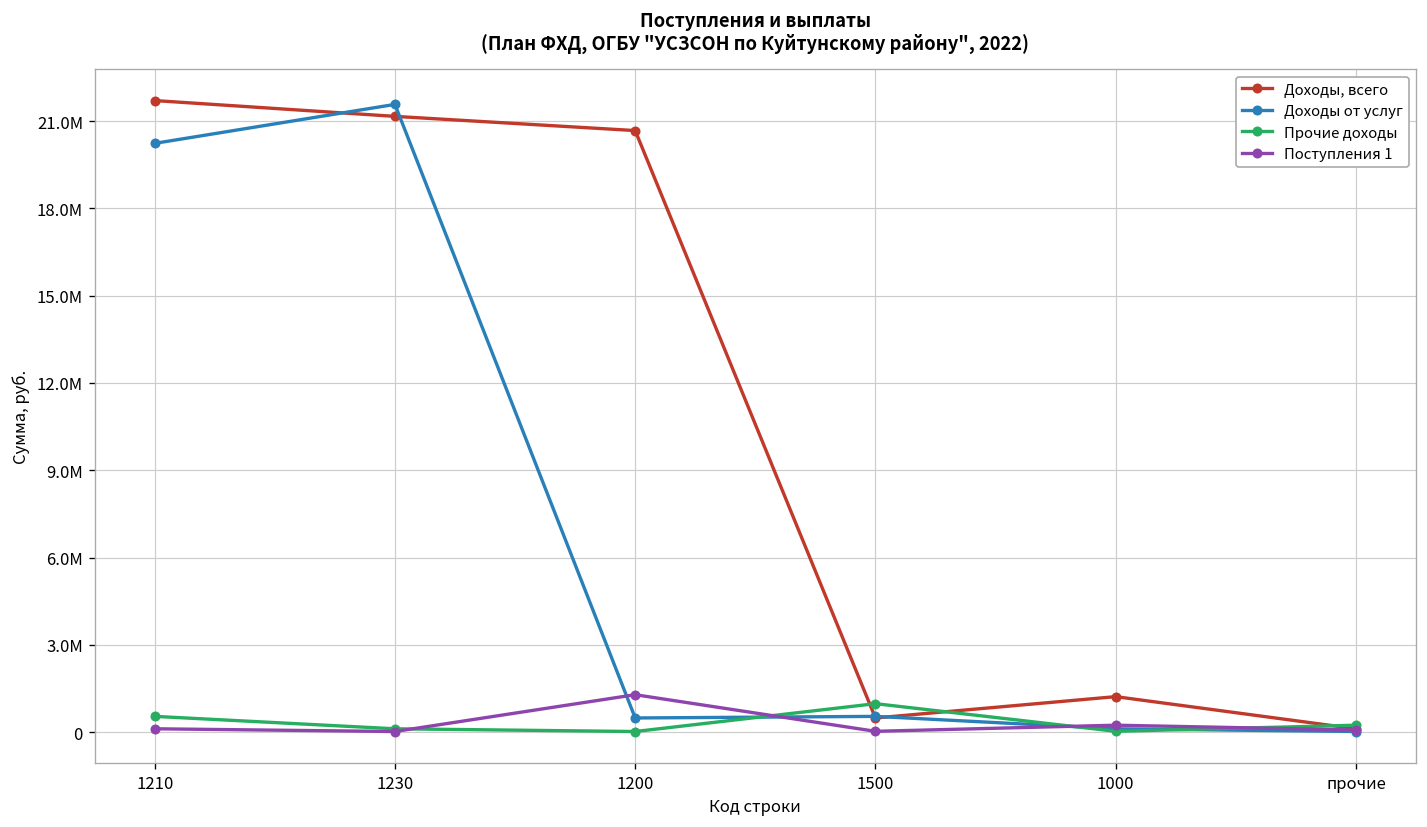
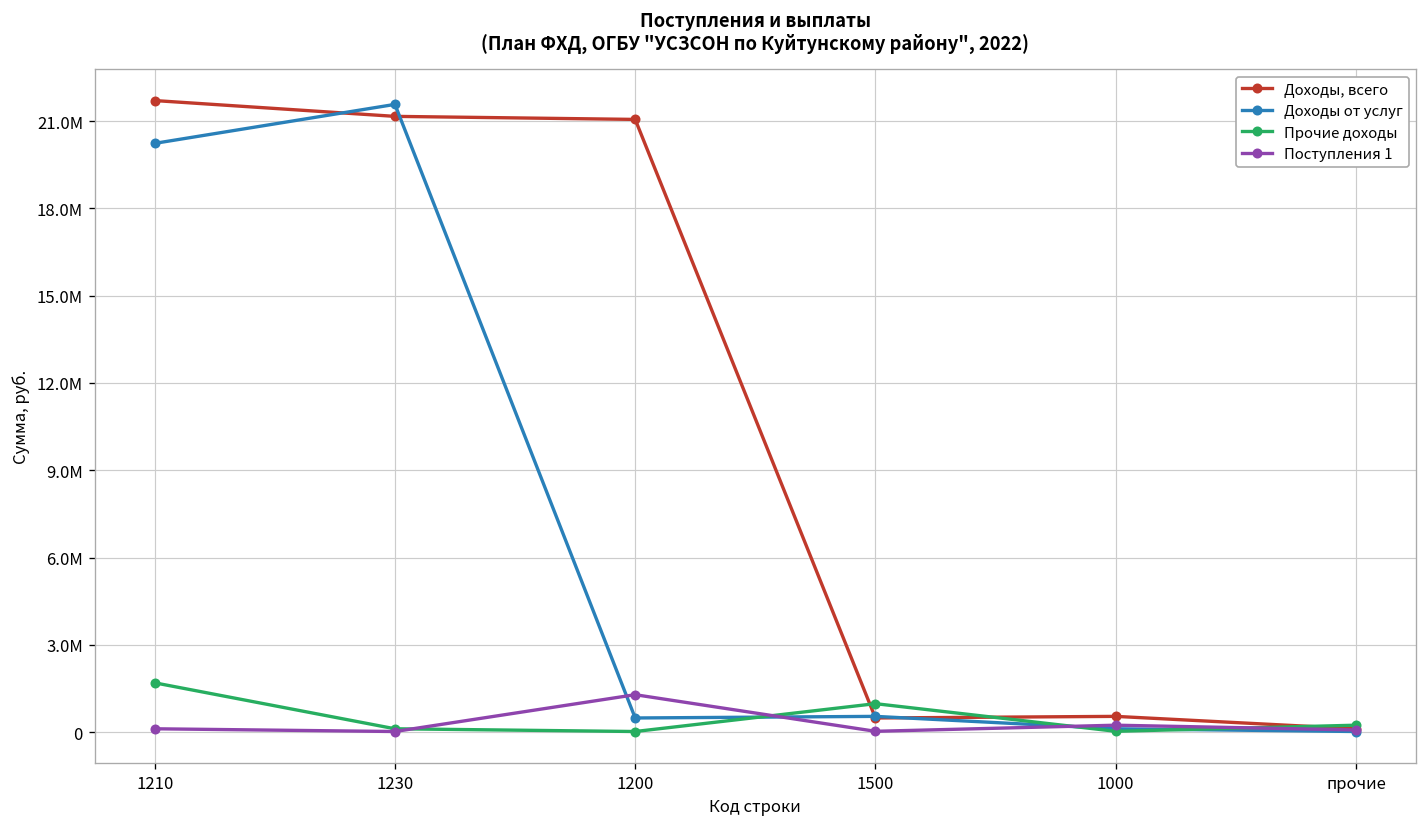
Прочие доходы, 1210: 500000 -> 1700000
Доходы, всего, 1200: 20700000 -> 21100000
Доходы, всего, 1000: 1200000 -> 500000
